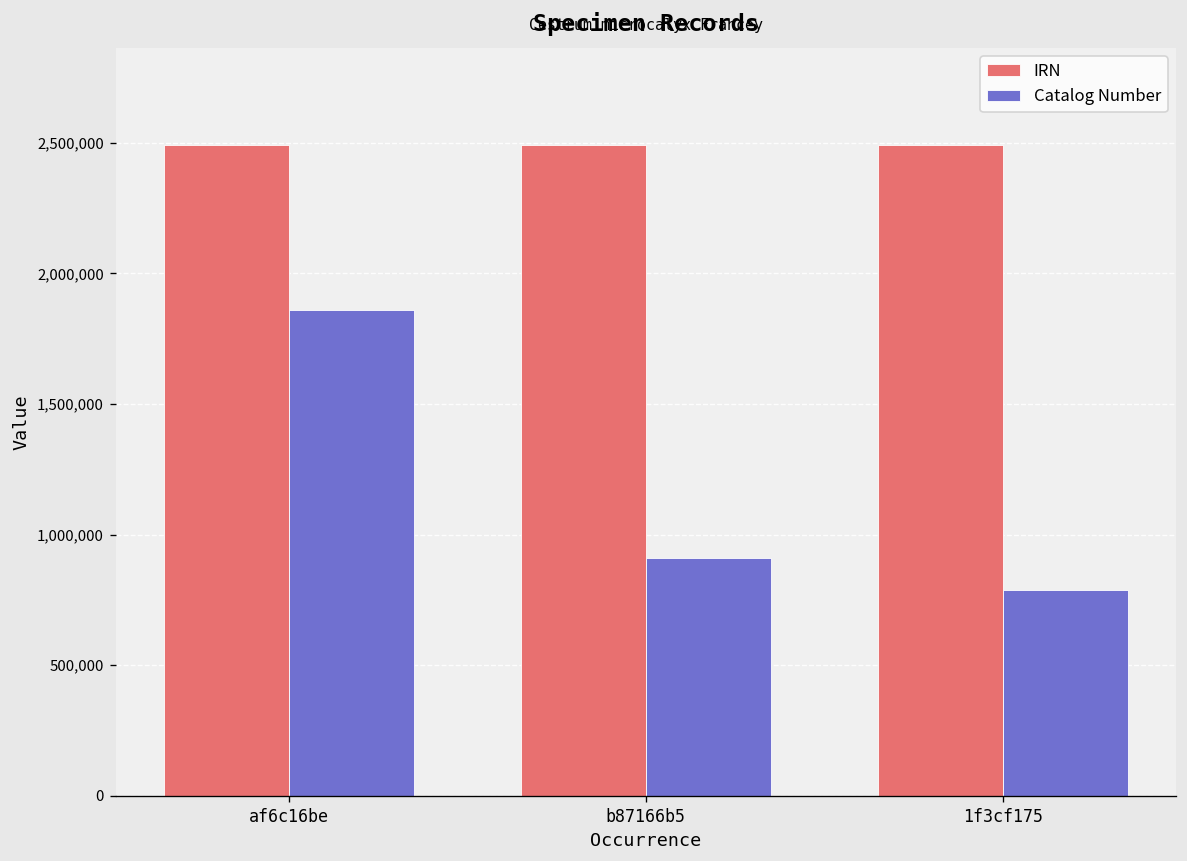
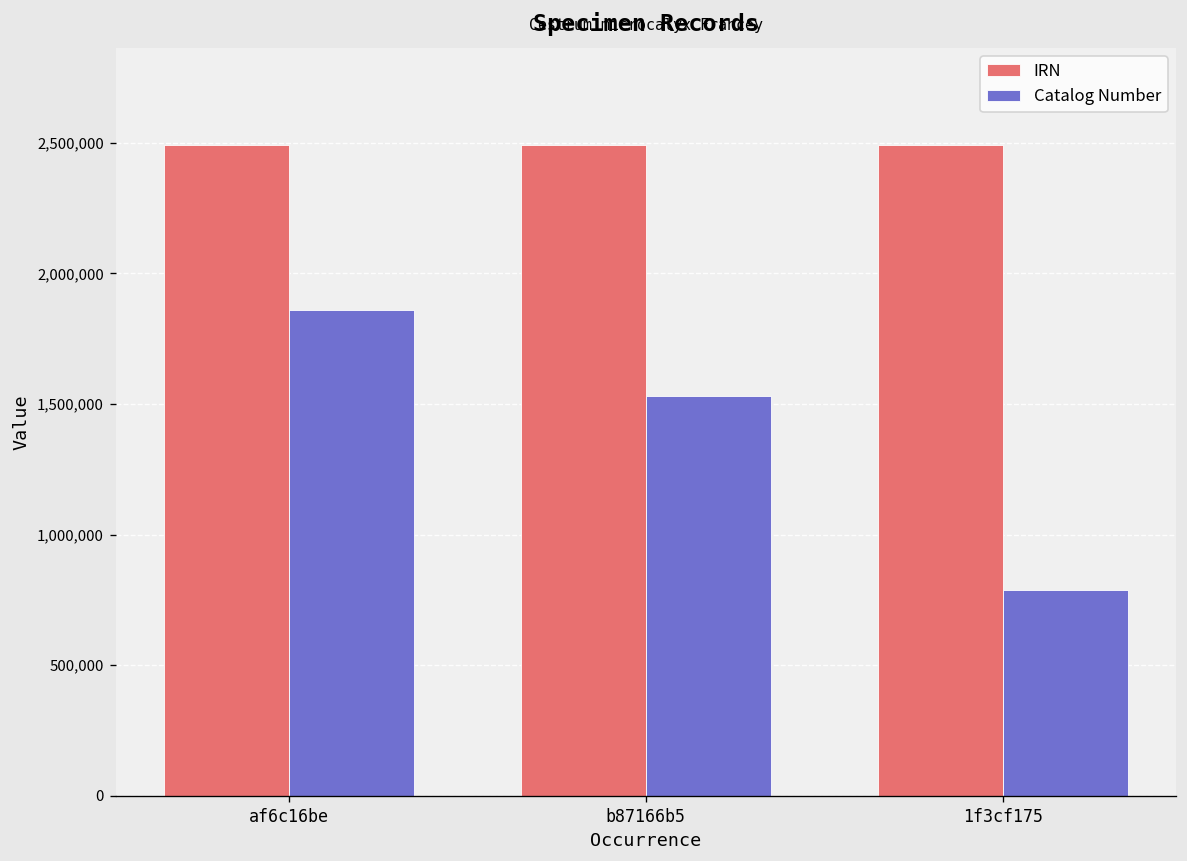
Catalog Number, b87166b5: 910,000 -> 1,530,000
